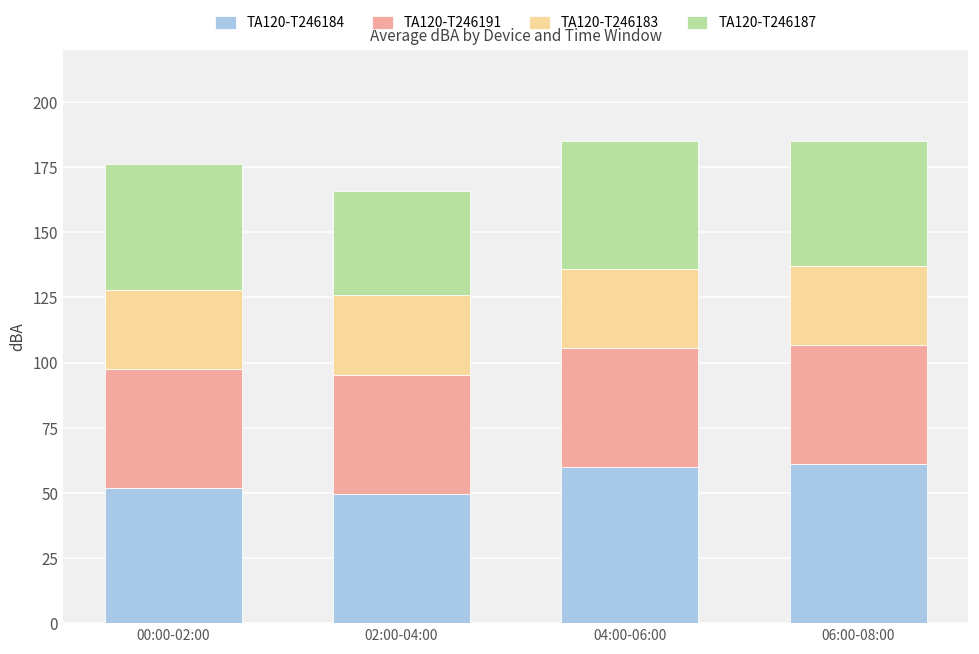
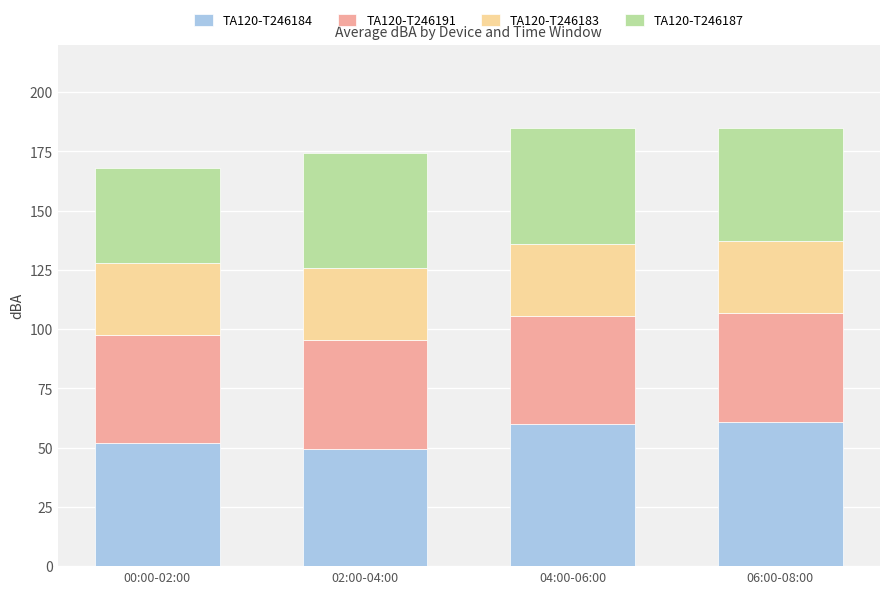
TA120-T246187, 00:00-02:00: 48 -> 40
TA120-T246187, 02:00-04:00: 40 -> 49
